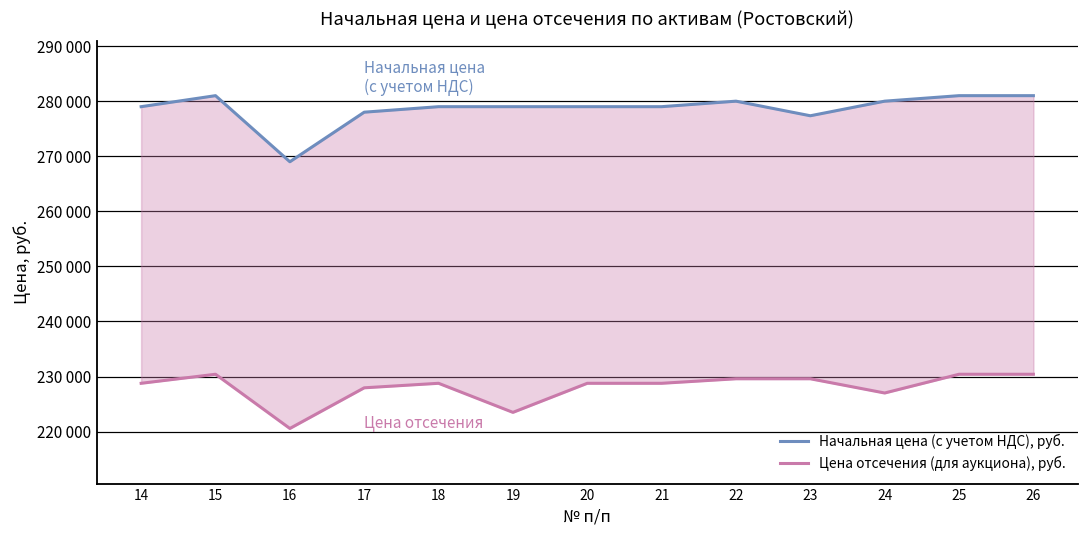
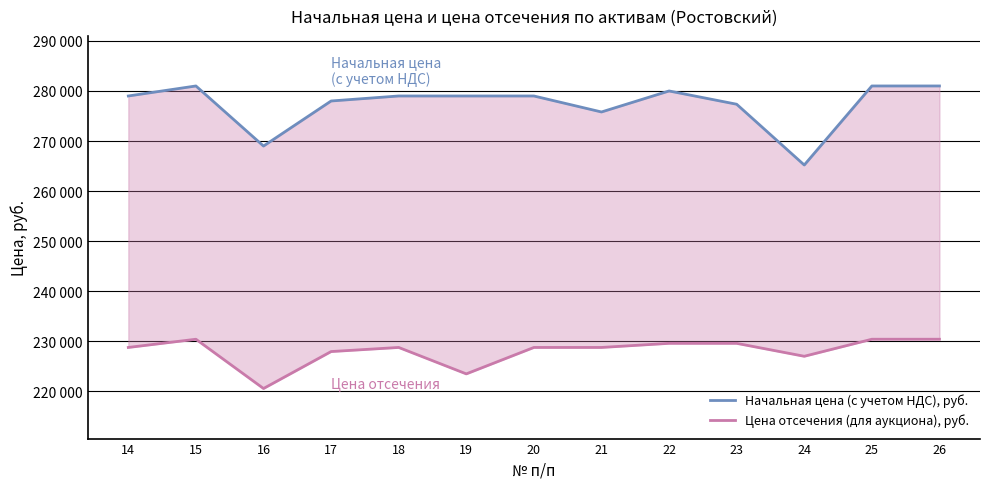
Начальная цена (с учетом НДС), руб., 21: 279000 -> 276000
Начальная цена (с учетом НДС), руб., 24: 280000 -> 265000
